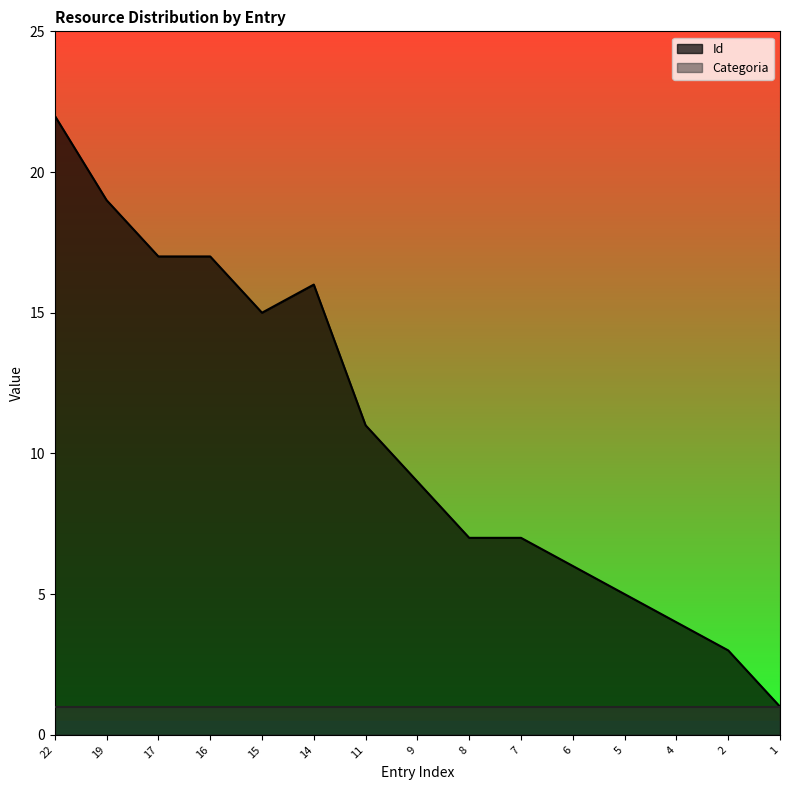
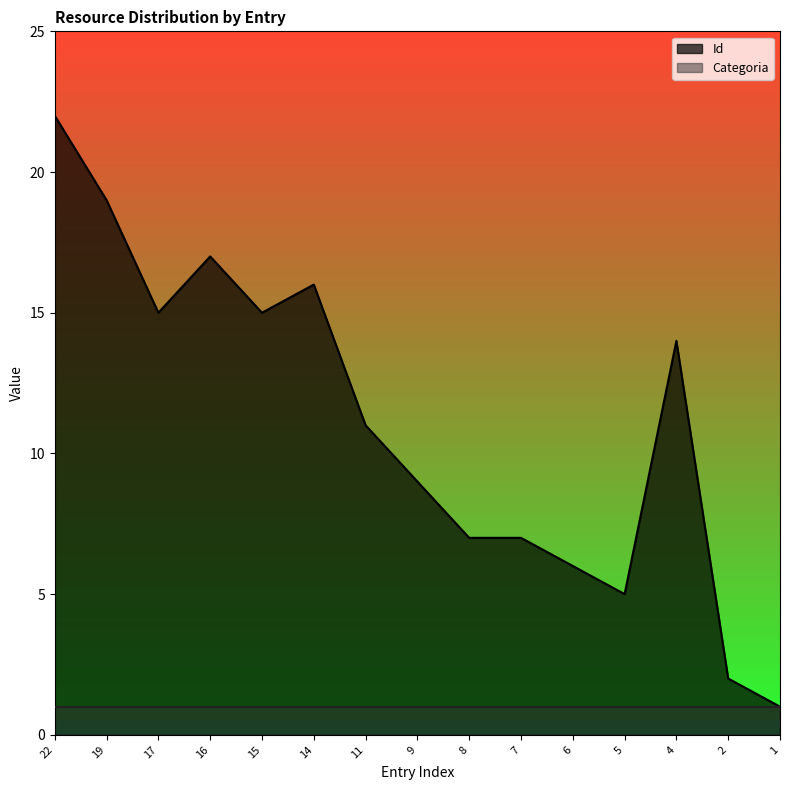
Id, 17: 17 -> 15
Id, 4: 4 -> 14
Id, 2: 3 -> 2
